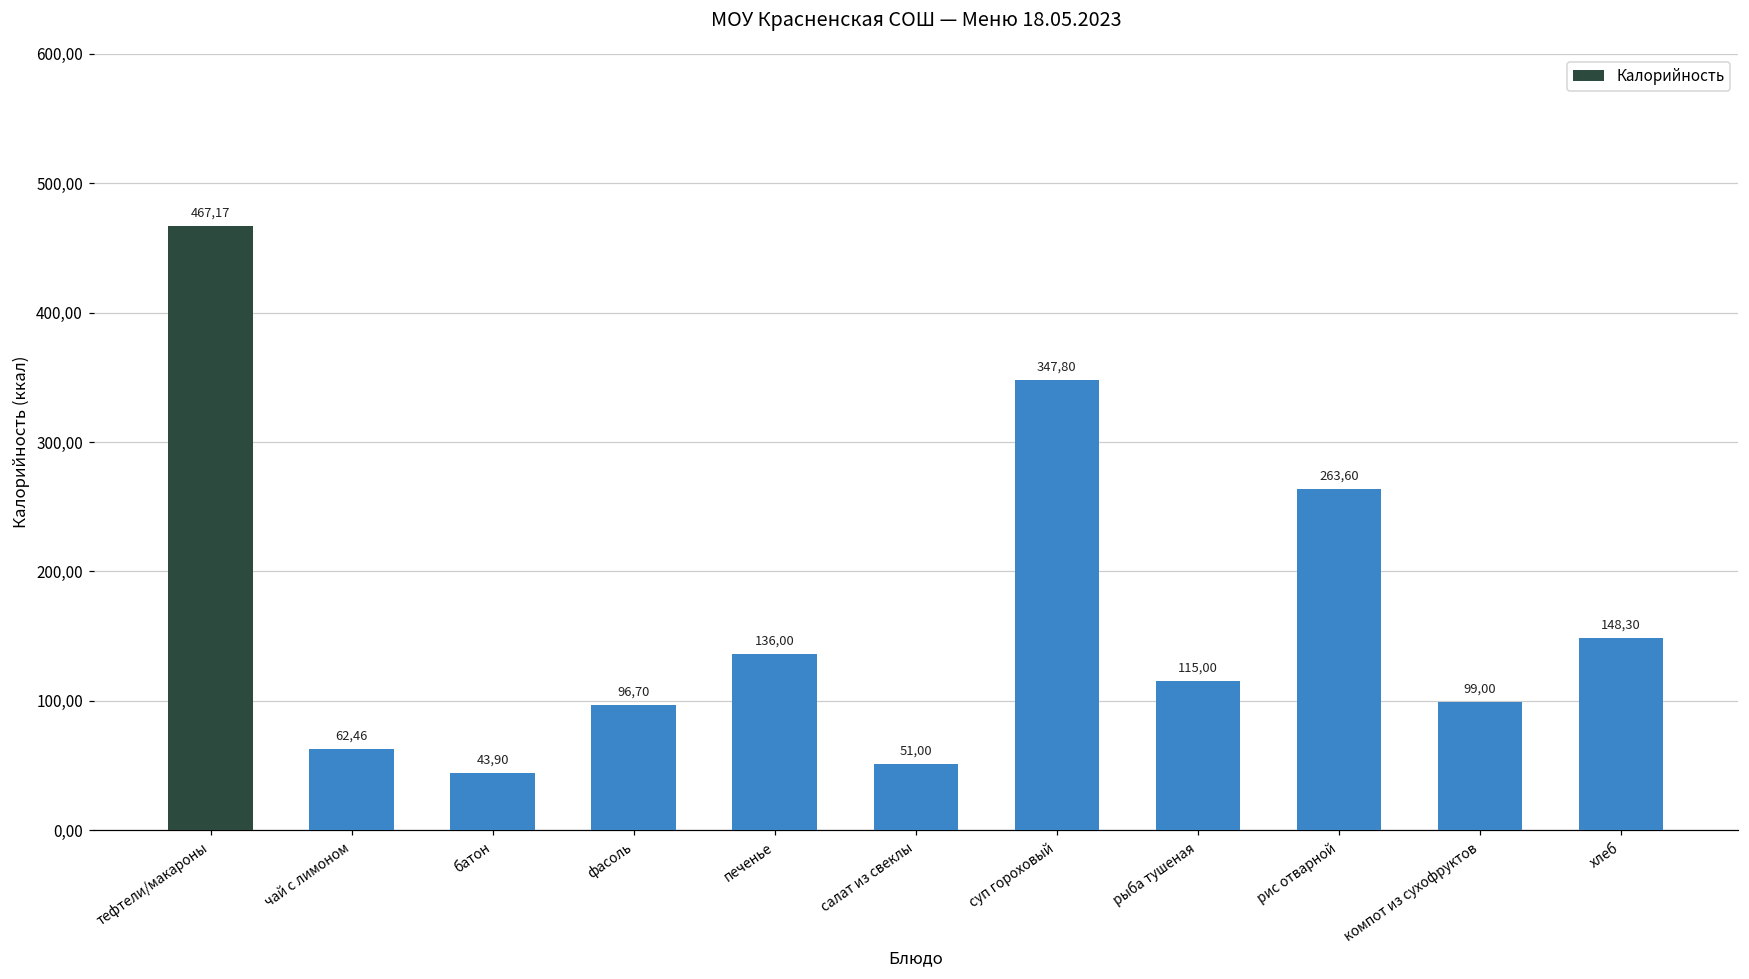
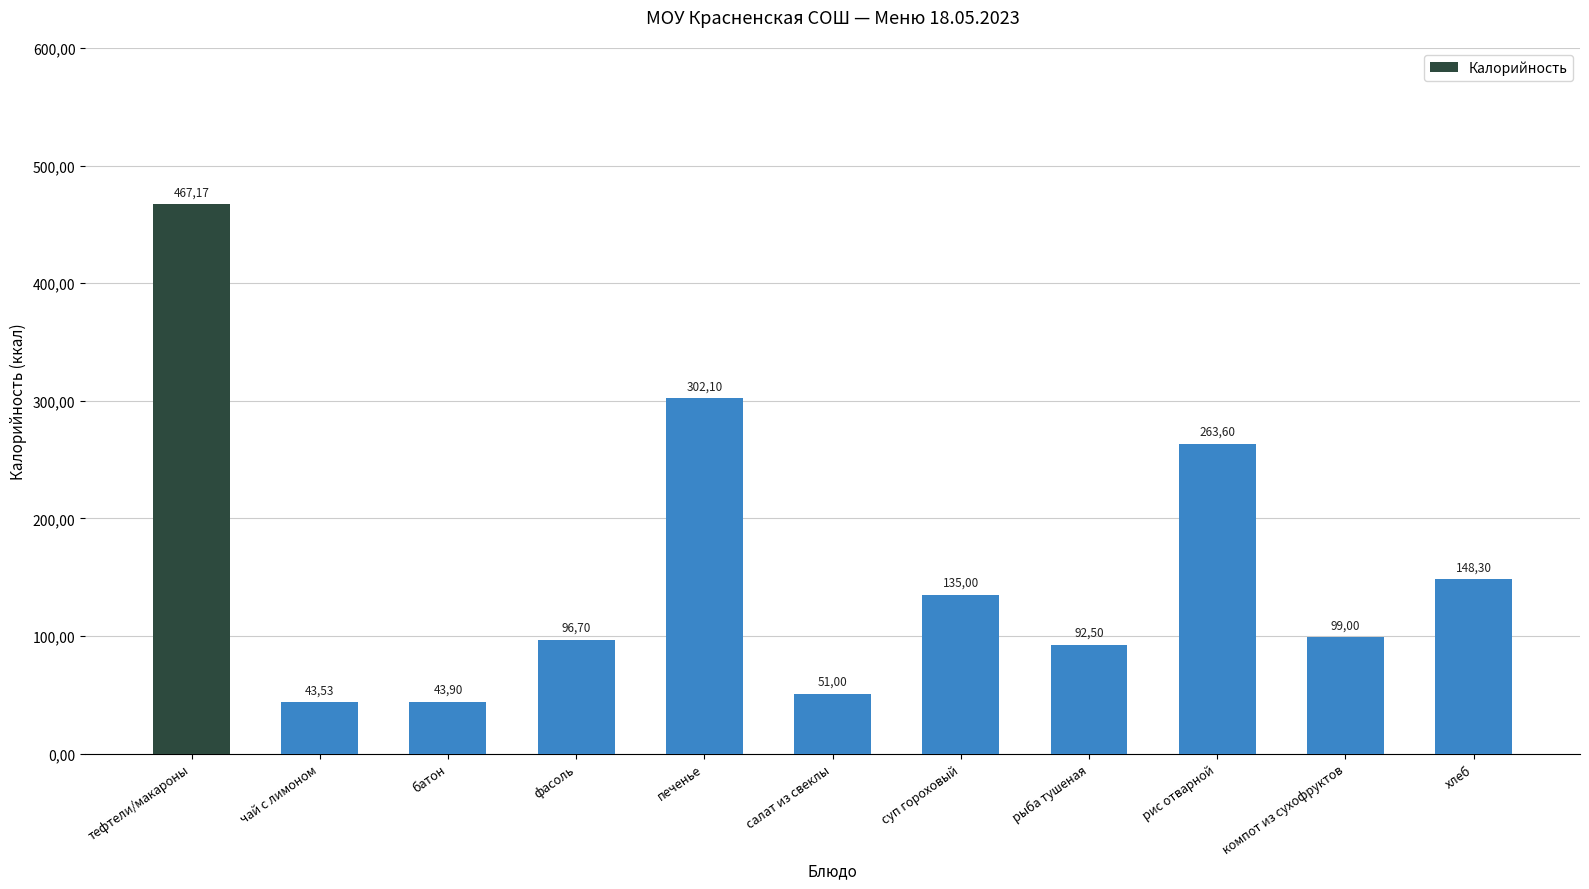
чай с лимоном: 62,46 -> 43,53
печенье: 136,00 -> 302,10
суп гороховый: 347,80 -> 135,00
рыба тушеная: 115,00 -> 92,50
